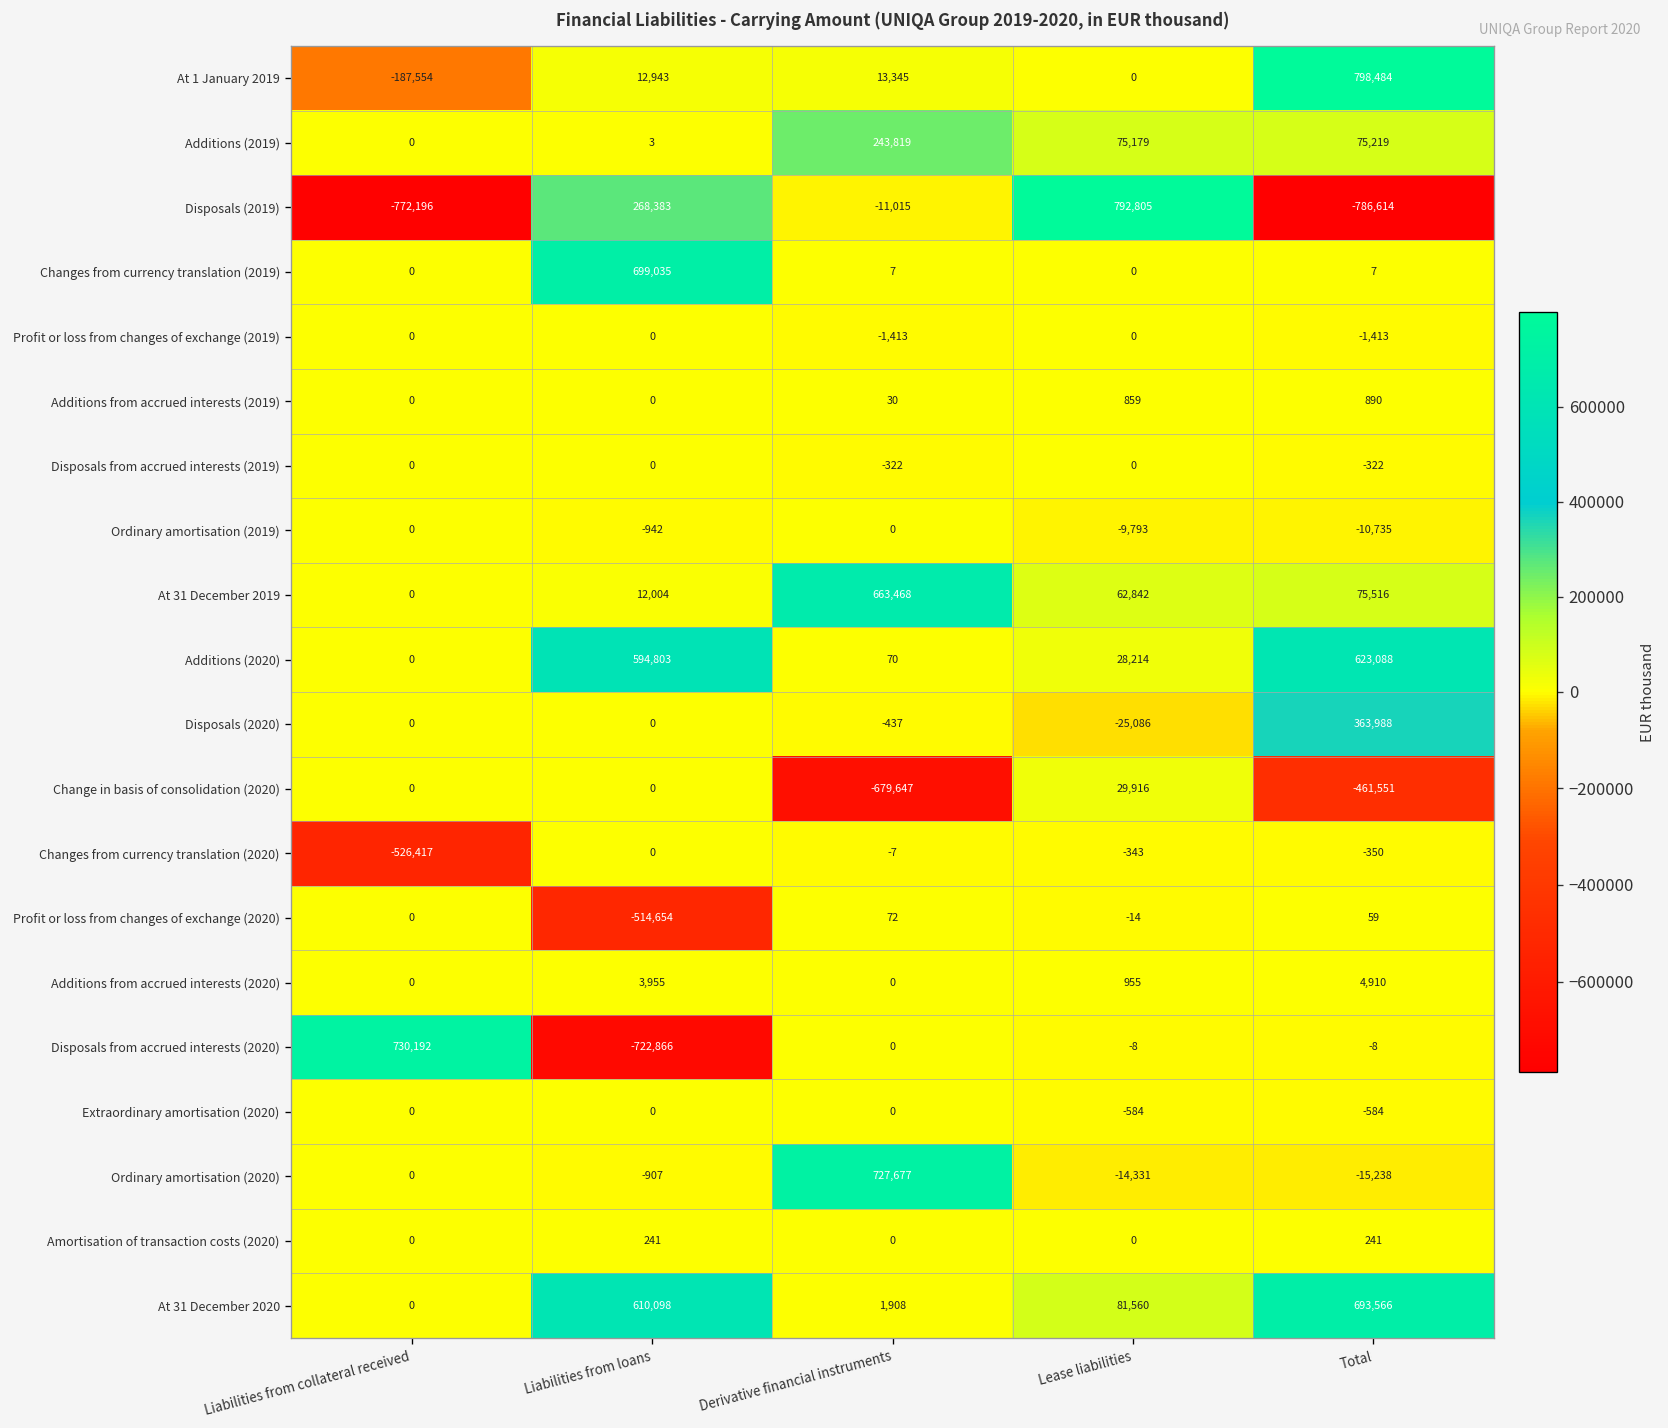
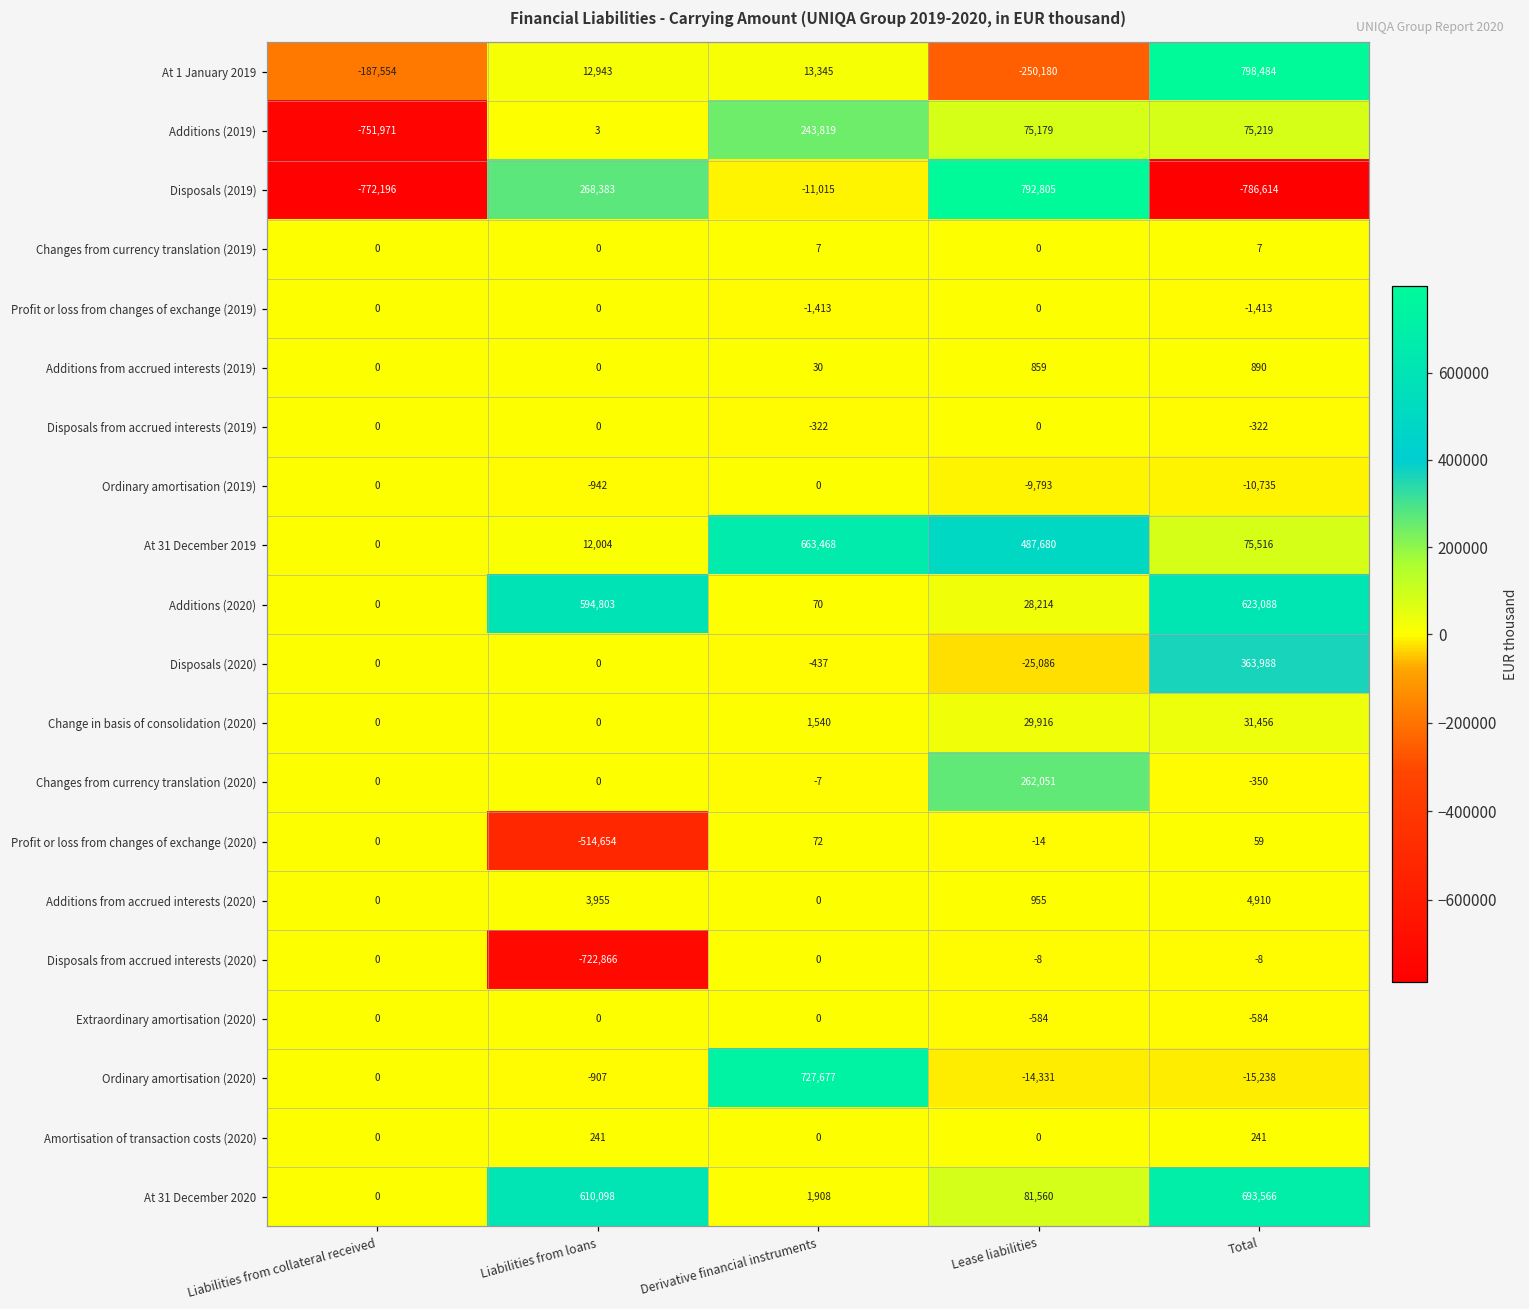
At 1 January 2019, Lease liabilities: 0 -> -250,180
Additions (2019), Liabilities from collateral received: 0 -> -751,971
Changes from currency translation (2019), Liabilities from loans: 699,035 -> 0
At 31 December 2019, Lease liabilities: 62,842 -> 487,680
Change in basis of consolidation (2020), Derivative financial instruments: -679,647 -> 1,540
Change in basis of consolidation (2020), Total: -461,551 -> 31,456
Changes from currency translation (2020), Liabilities from collateral received: -526,417 -> 0
Changes from currency translation (2020), Lease liabilities: -343 -> 262,051
Disposals from accrued interests (2020), Liabilities from collateral received: 730,192 -> 0
